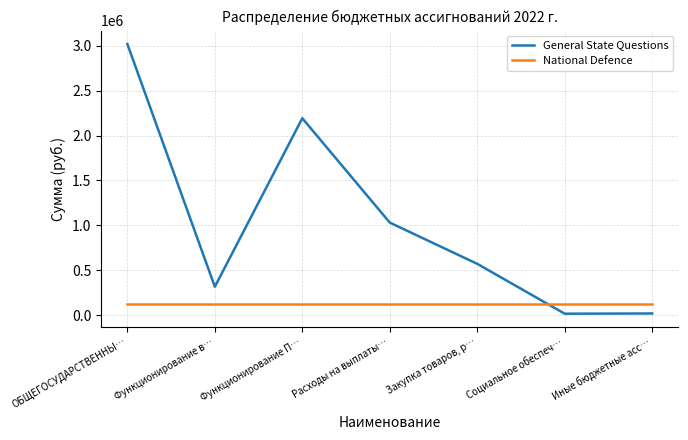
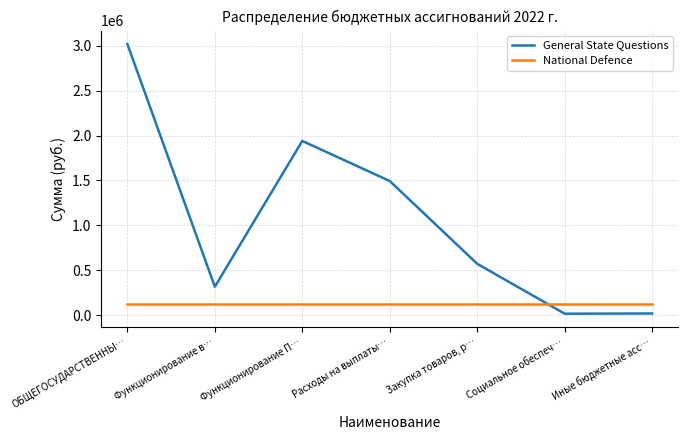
General State Questions, Функционирование П…: 2200000 -> 1900000
General State Questions, Расходы на выплаты…: 1000000 -> 1500000
